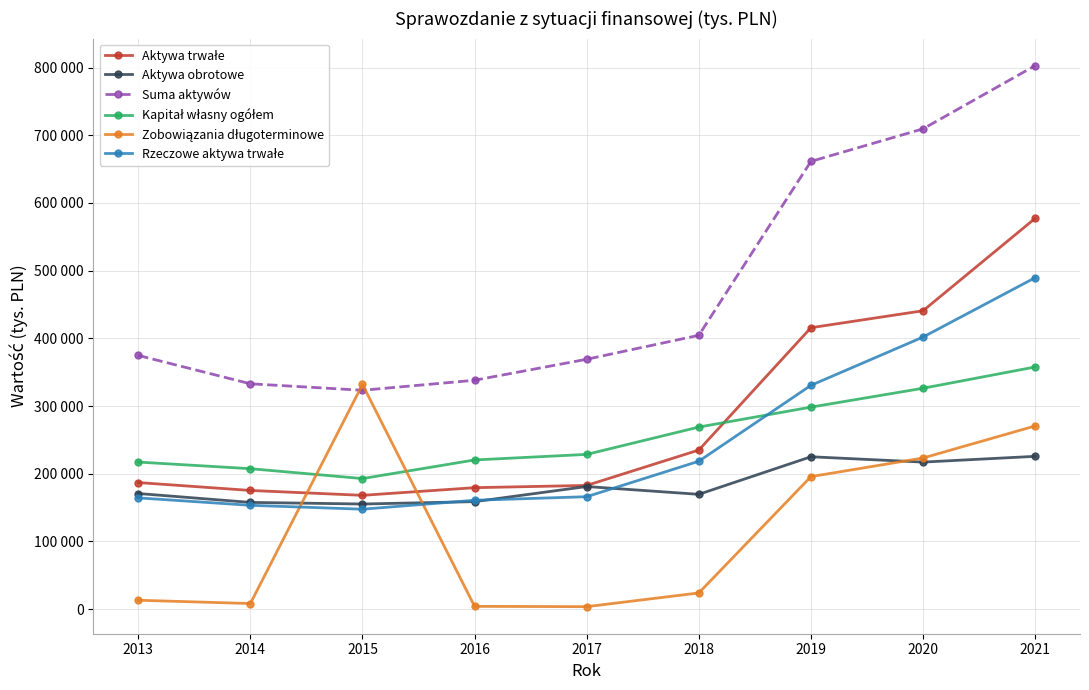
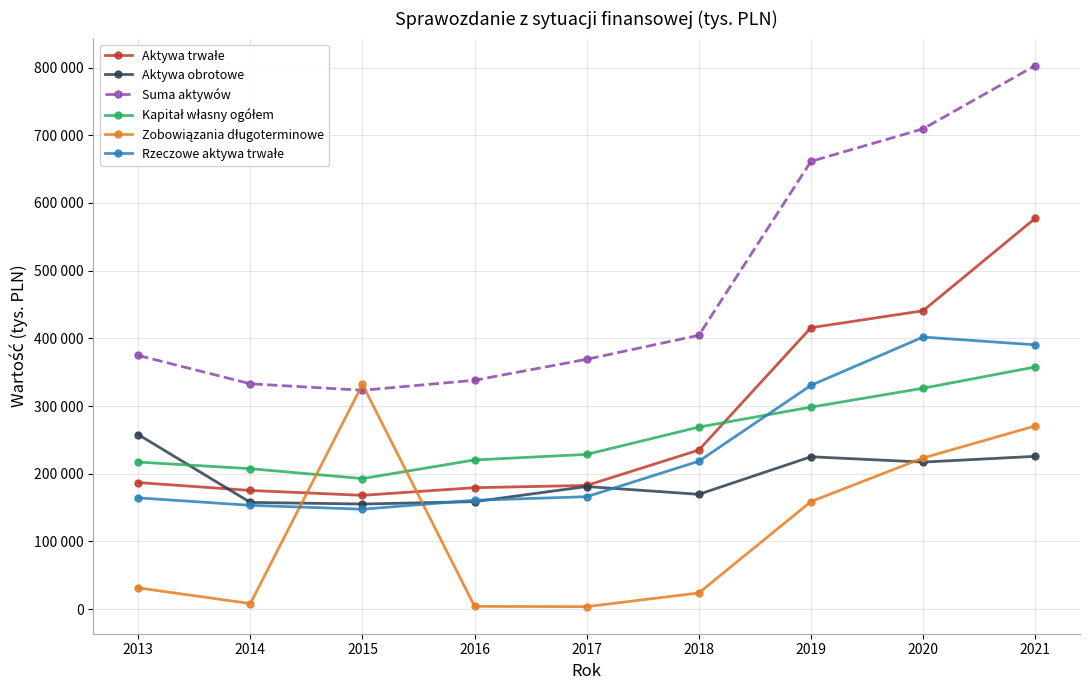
Aktywa obrotowe, 2013: 170000 -> 260000
Zobowiązania długoterminowe, 2013: 10000 -> 30000
Zobowiązania długoterminowe, 2019: 200000 -> 160000
Rzeczowe aktywa trwałe, 2021: 490000 -> 390000
